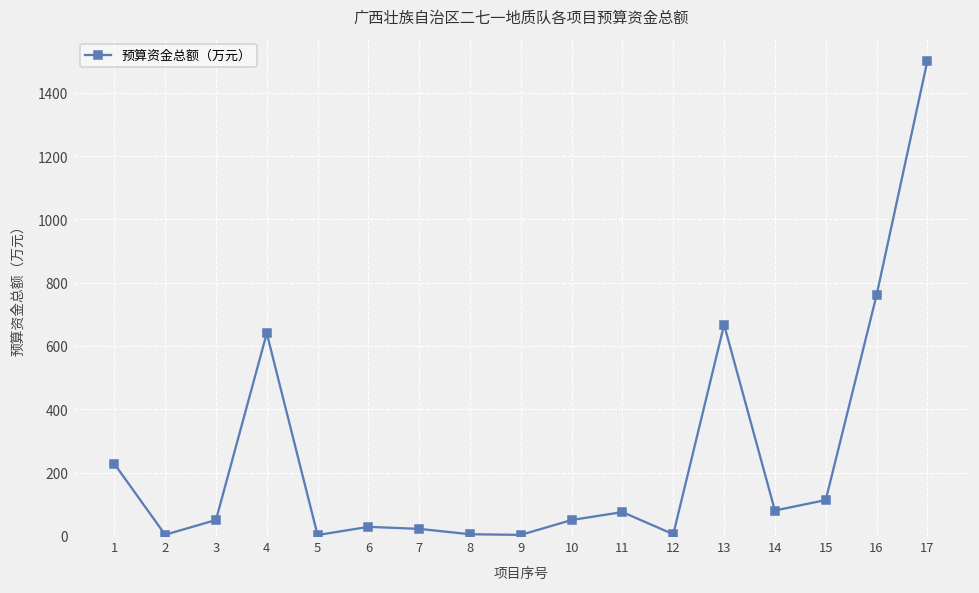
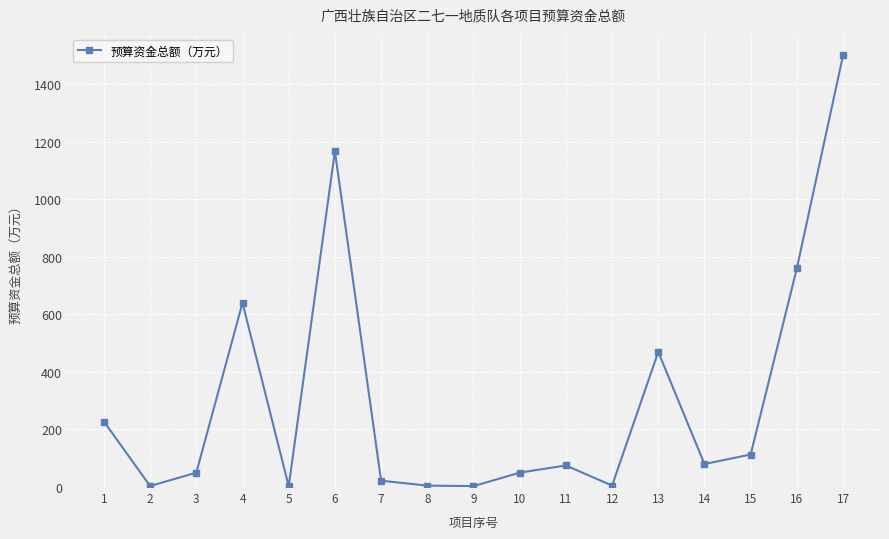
6: 30 -> 1170
13: 670 -> 470
